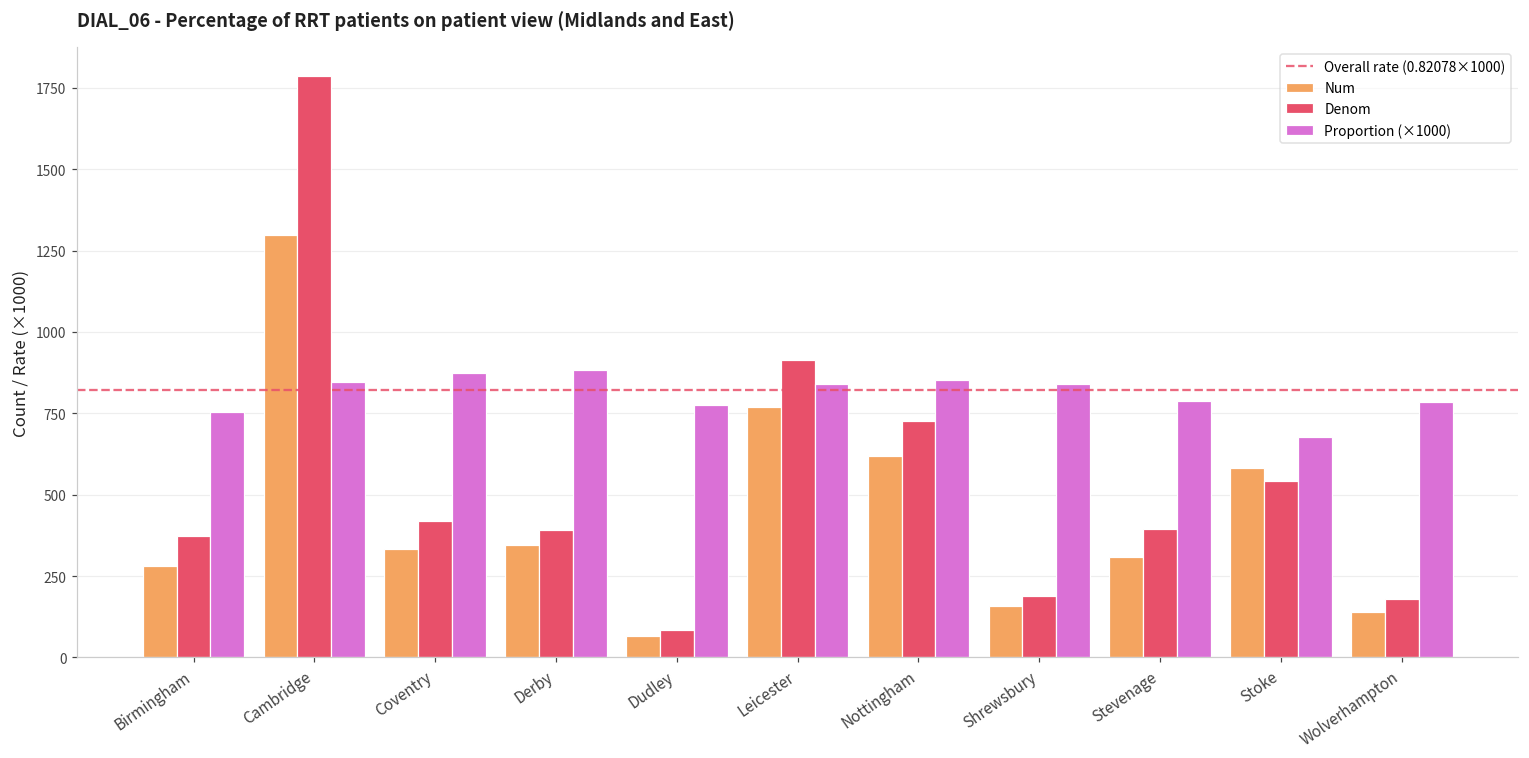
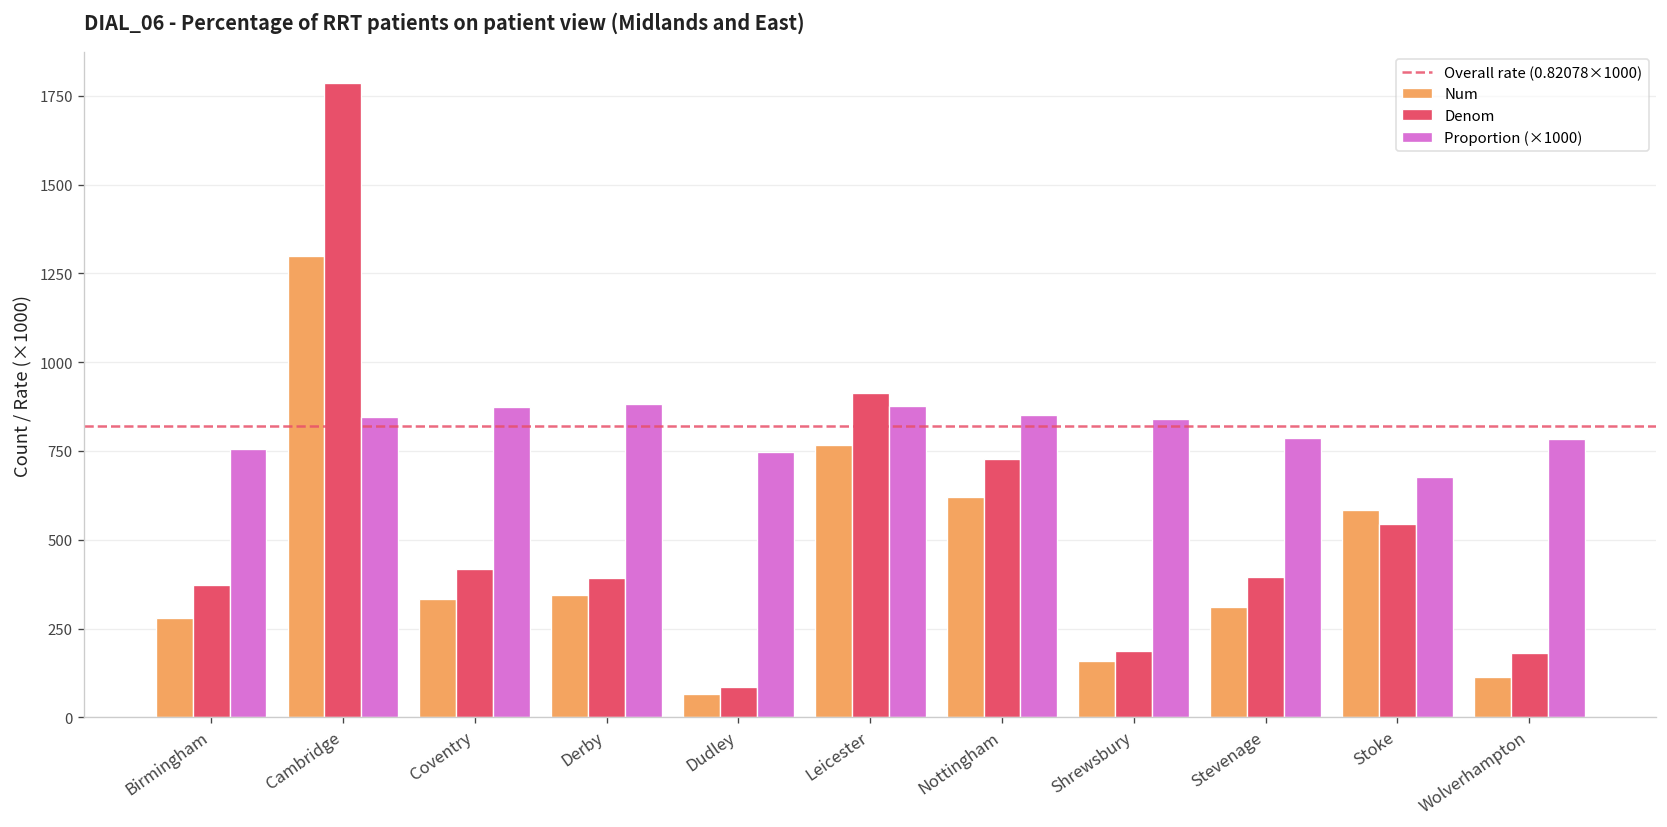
Proportion (×1000), Dudley: 780 -> 750
Proportion (×1000), Leicester: 840 -> 880
Num, Wolverhampton: 140 -> 110
